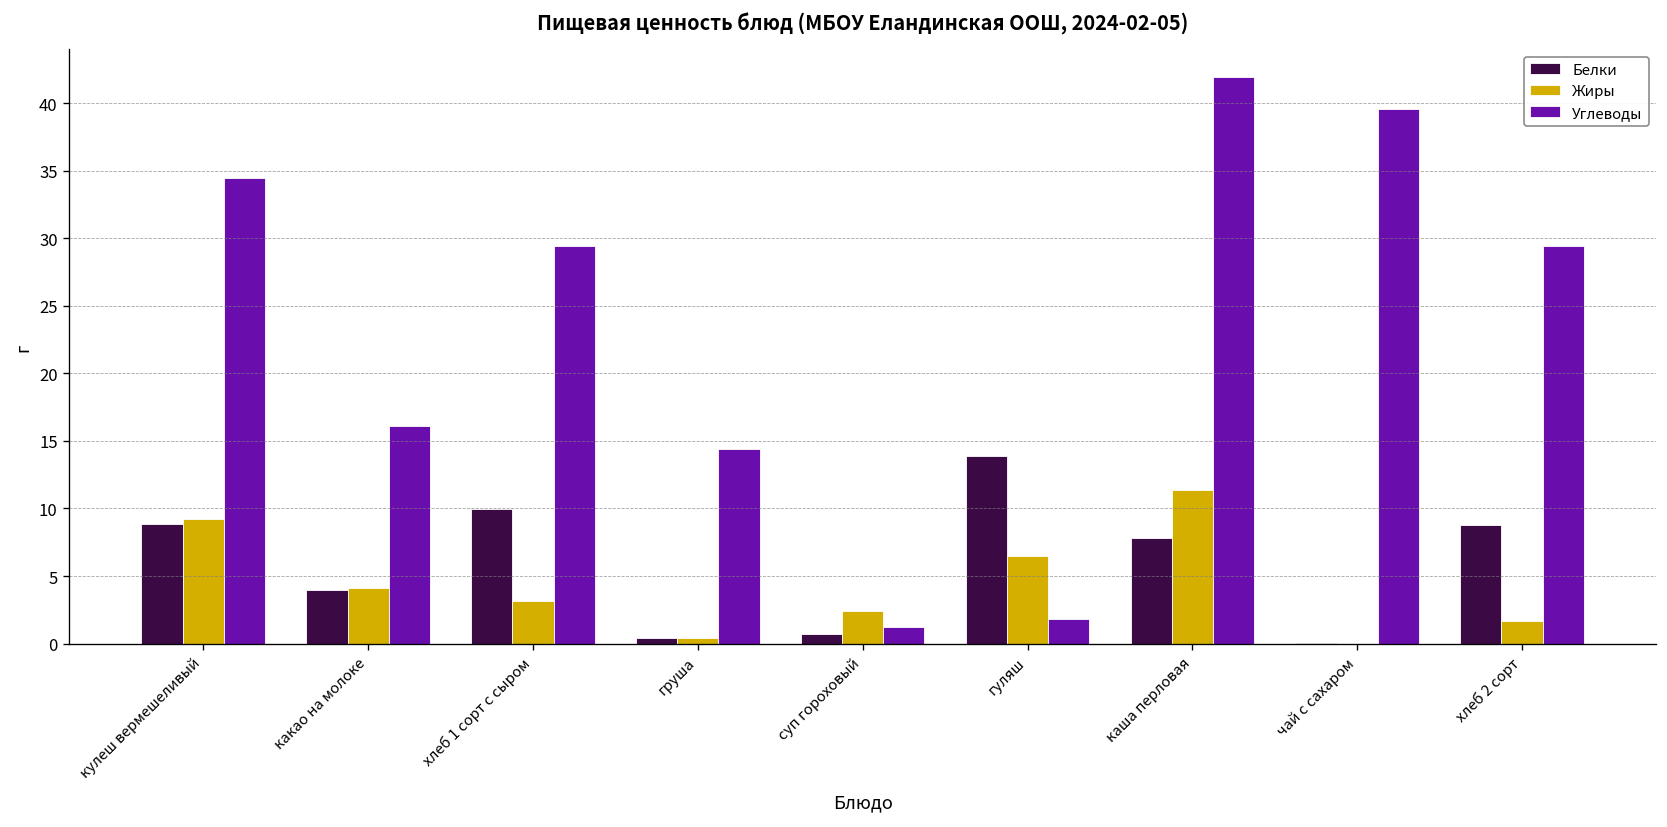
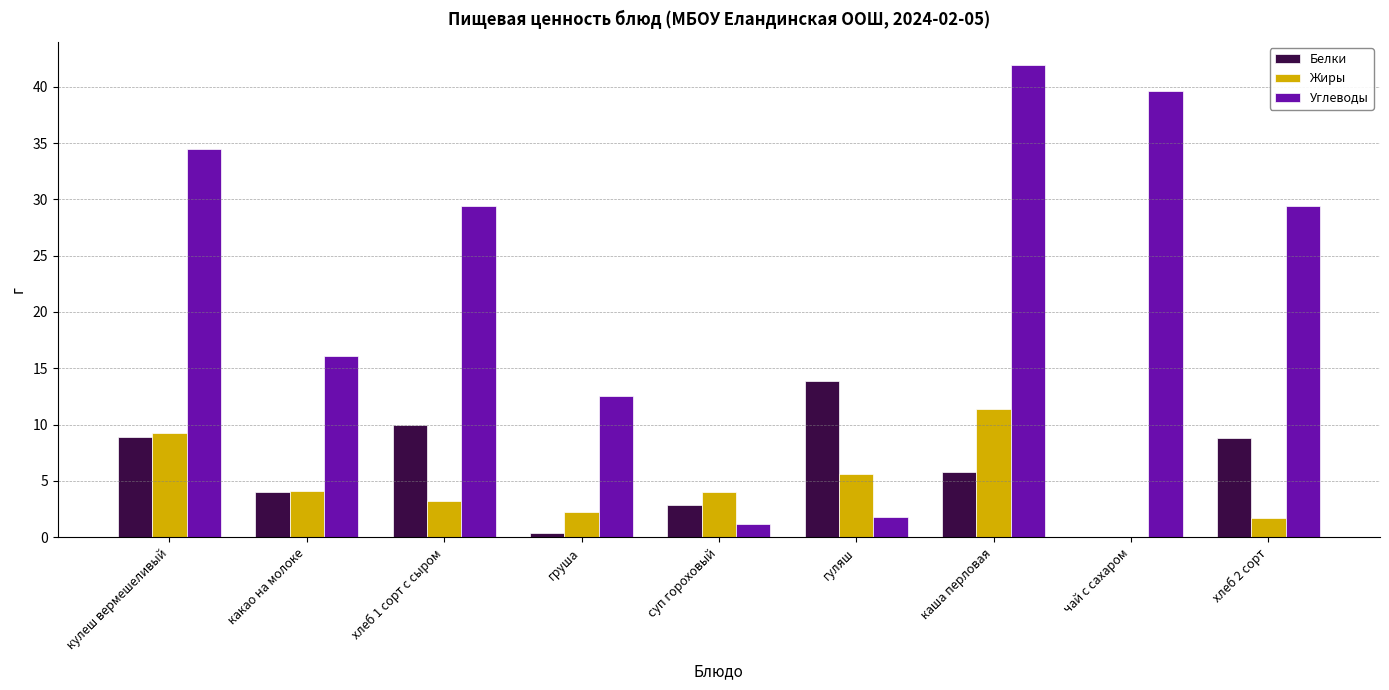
Жиры, груша: 0.4 -> 2.2
Углеводы, груша: 14.4 -> 12.5
Белки, суп гороховый: 0.7 -> 2.9
Жиры, суп гороховый: 2.4 -> 4.0
Жиры, гуляш: 6.5 -> 5.6
Белки, каша перловая: 7.8 -> 5.8
